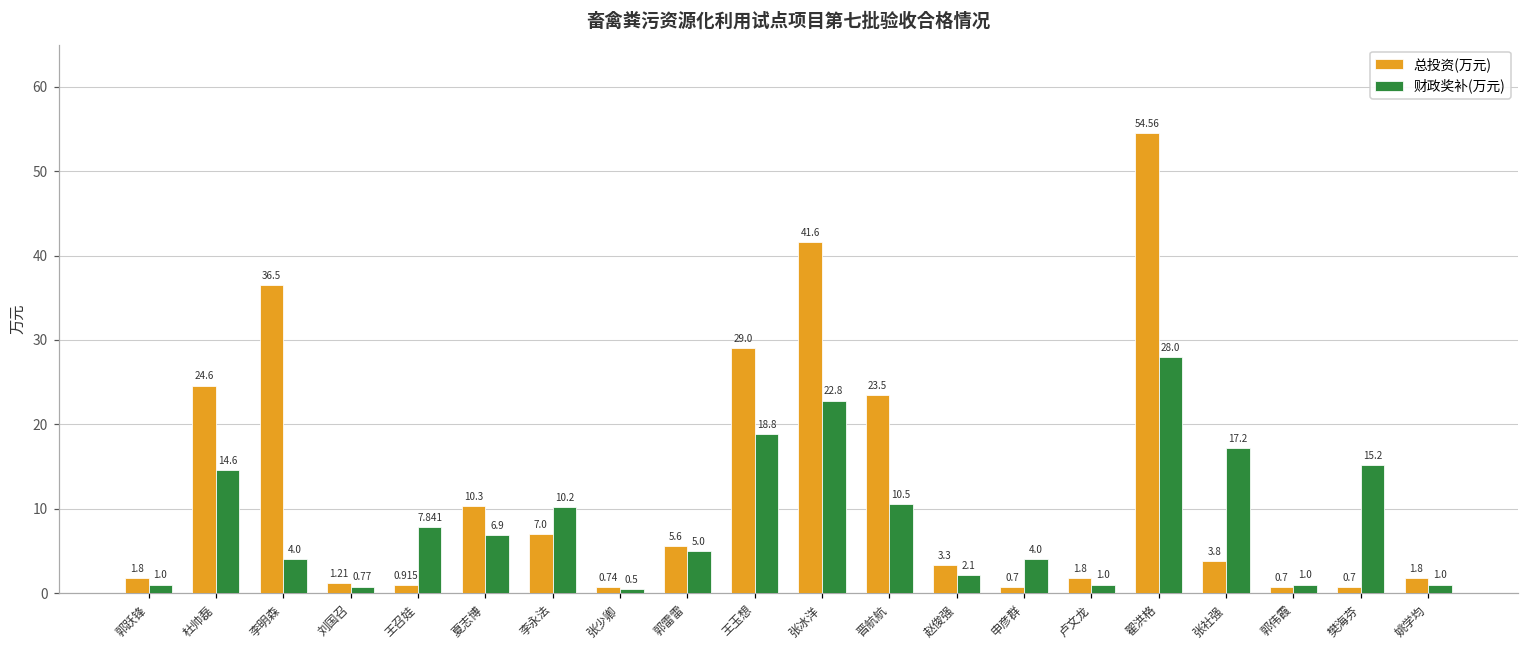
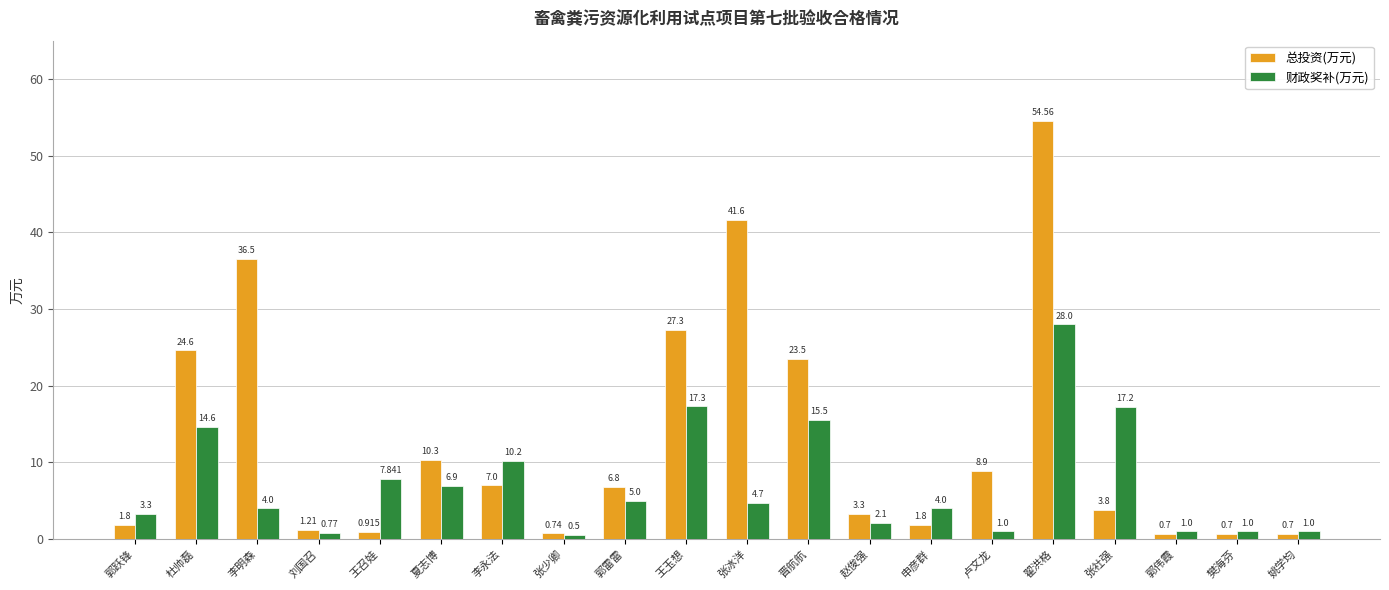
财政奖补(万元), 郭跃锋: 1.0 -> 3.3
总投资(万元), 郭雷雷: 5.6 -> 6.8
总投资(万元), 王玉想: 29.0 -> 27.3
财政奖补(万元), 王玉想: 18.8 -> 17.3
财政奖补(万元), 张冰洋: 22.8 -> 4.7
财政奖补(万元), 晋航航: 10.5 -> 15.5
总投资(万元), 申彦群: 0.7 -> 1.8
总投资(万元), 卢文龙: 1.8 -> 8.9
财政奖补(万元), 樊海芬: 15.2 -> 1.0
总投资(万元), 姚学均: 1.8 -> 0.7
